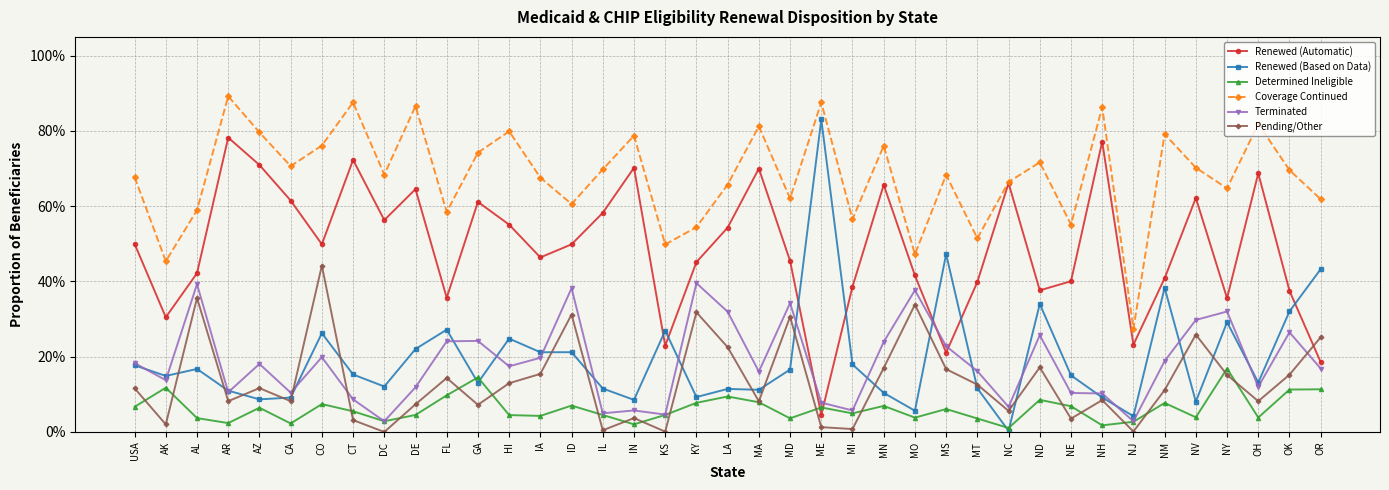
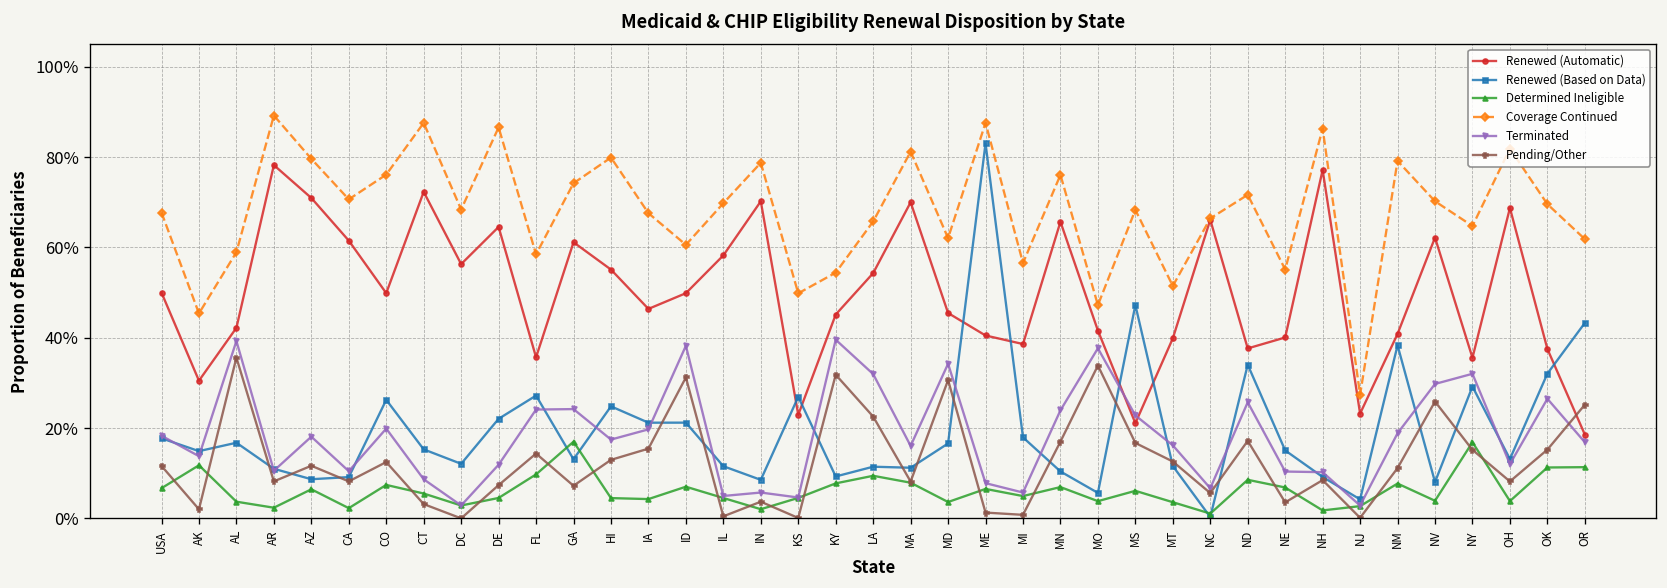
Pending/Other, CO: 44% -> 12%
Determined Ineligible, GA: 14% -> 17%
Renewed (Automatic), ME: 5% -> 41%
